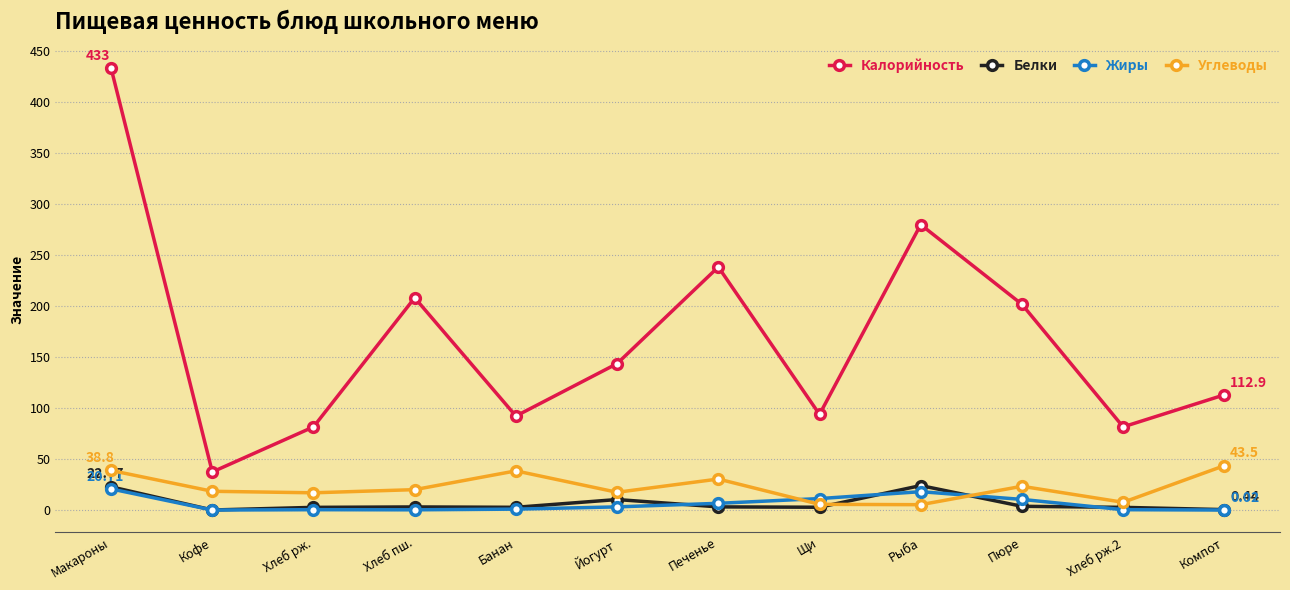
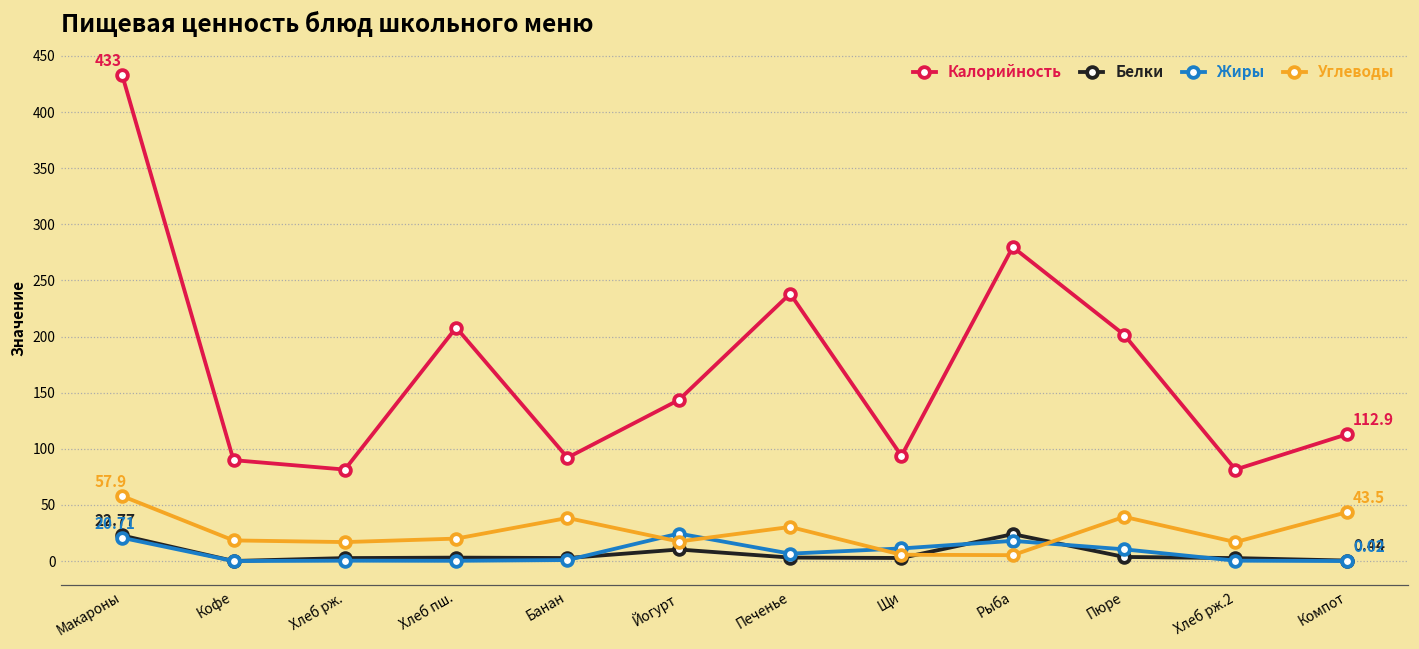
Углеводы, Макароны: 38.8 -> 57.9
Калорийность, Кофе: 37 -> 90
Жиры, Йогурт: 3 -> 25
Углеводы, Пюре: 23 -> 39
Углеводы, Хлеб рж.2: 8 -> 17
